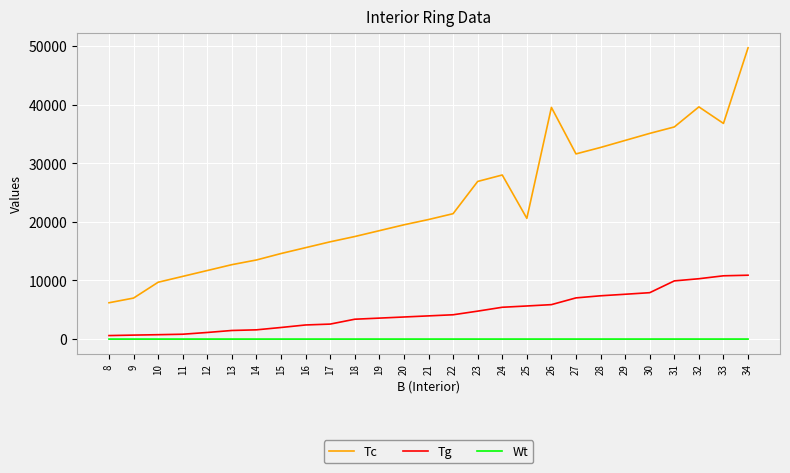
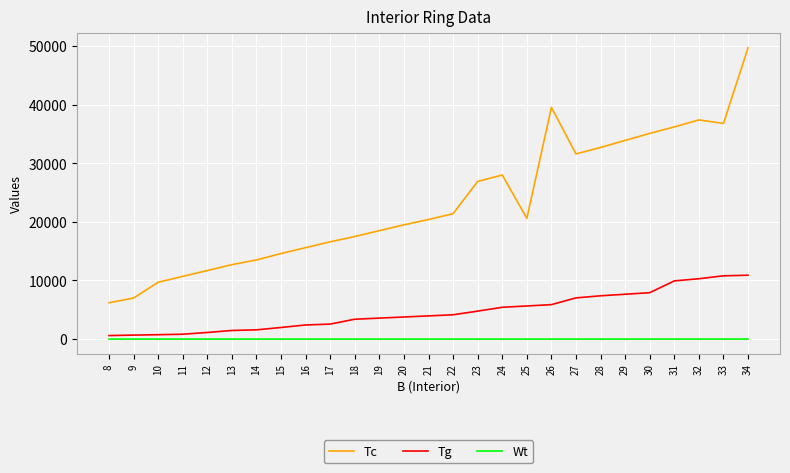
Tc, 32: 40000 -> 37000
